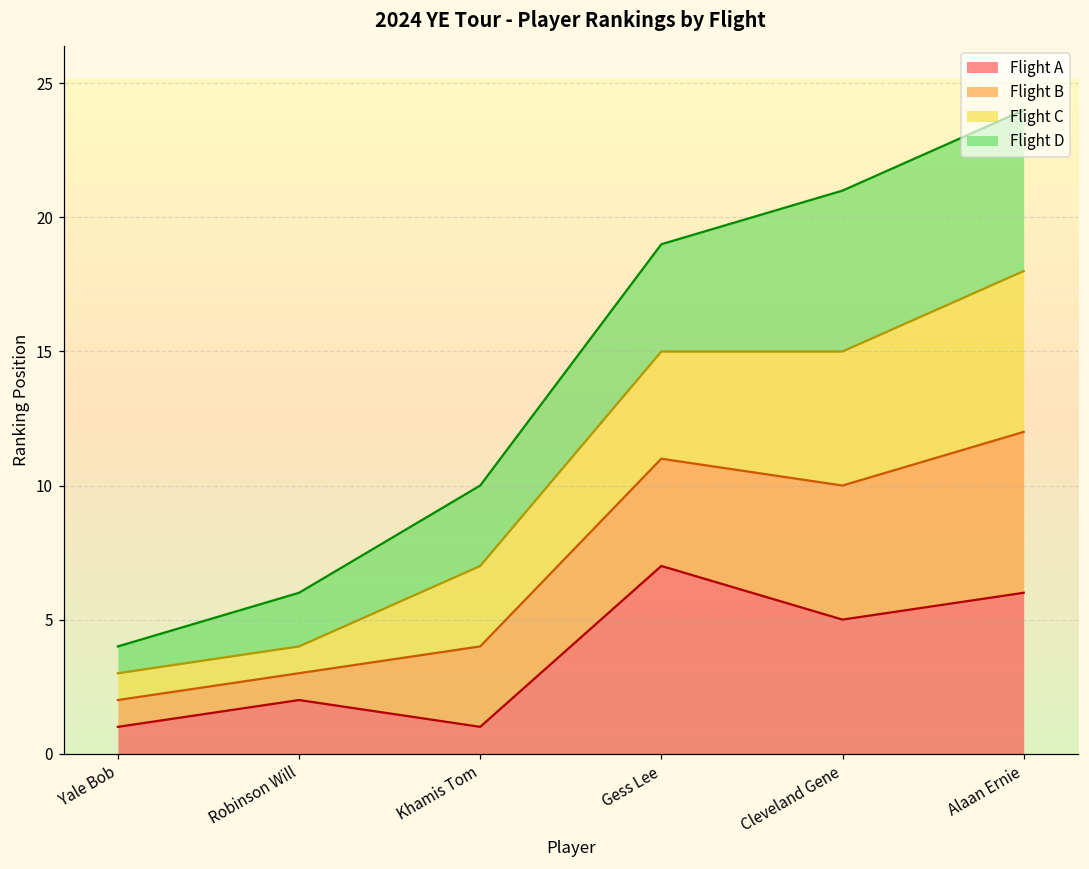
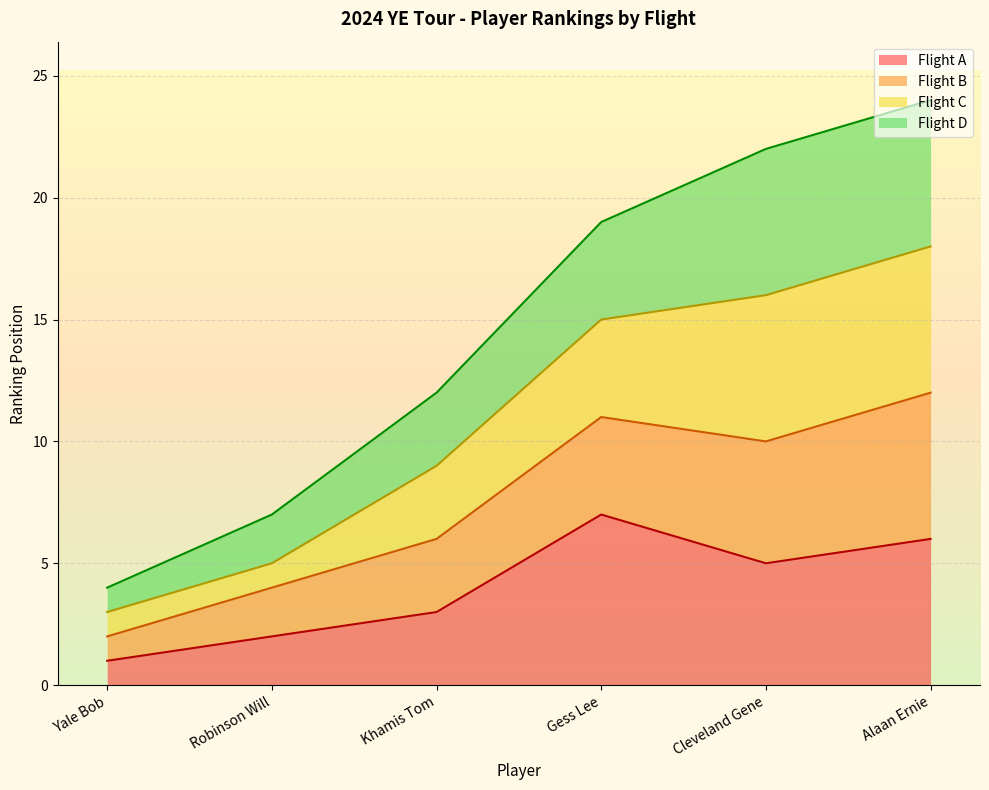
Flight B, Robinson Will: 1 -> 2
Flight A, Khamis Tom: 1 -> 3
Flight C, Cleveland Gene: 5 -> 6
